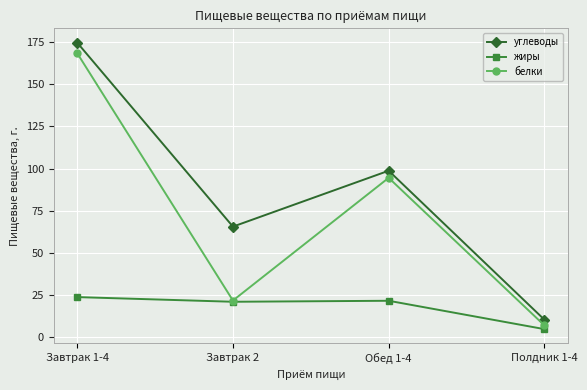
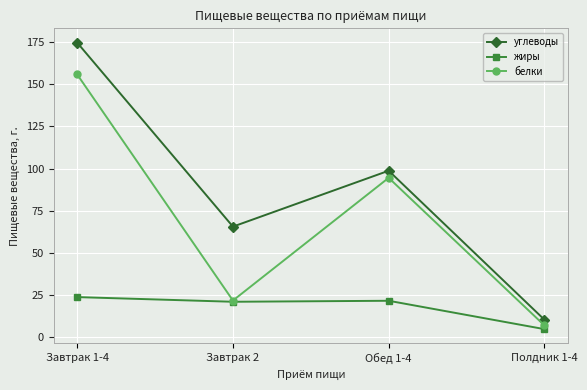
белки, Завтрак 1-4: 168 -> 156
